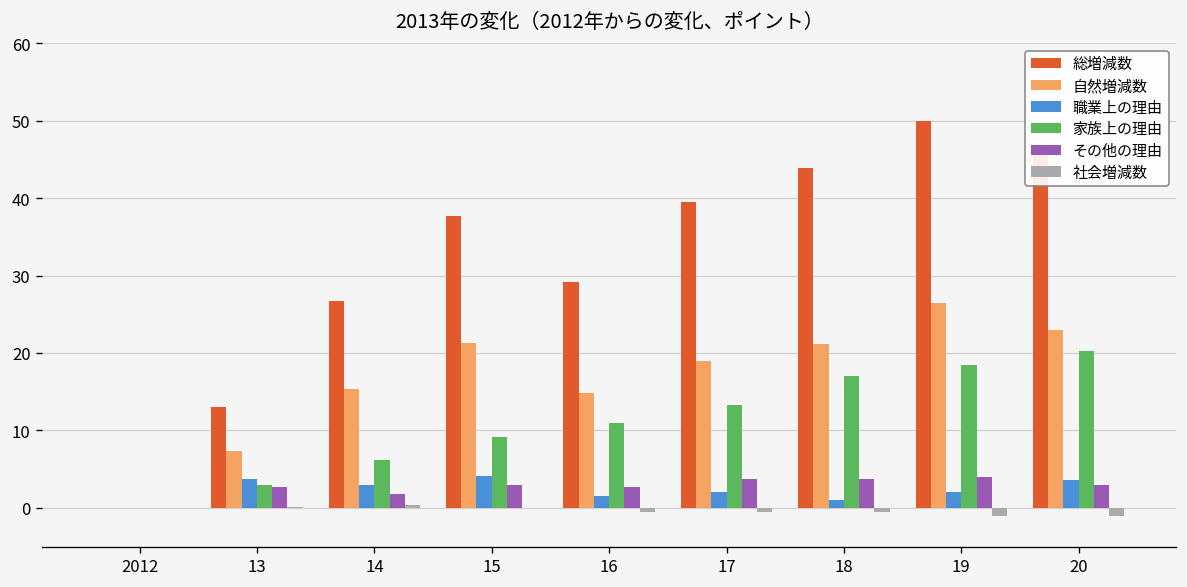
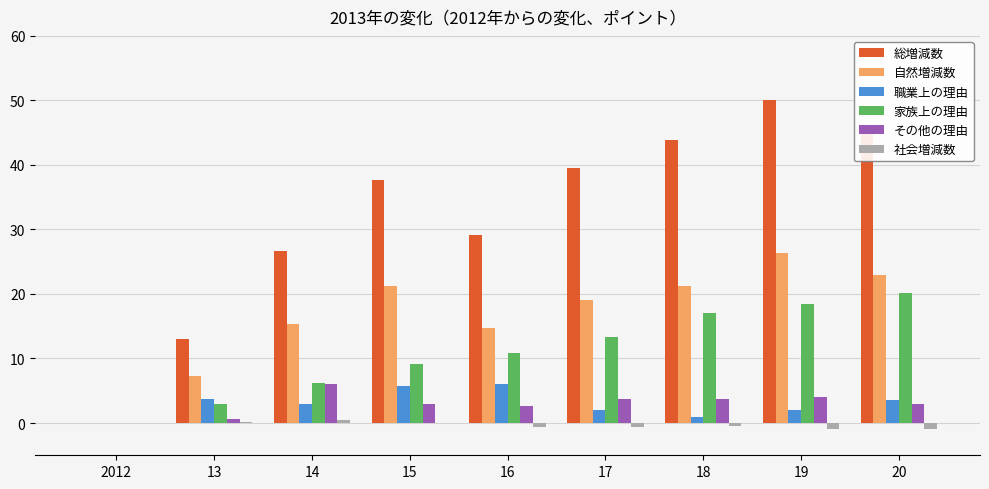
その他の理由, 13: 3 -> 1
その他の理由, 14: 2 -> 6
職業上の理由, 15: 4 -> 6
職業上の理由, 16: 2 -> 6
